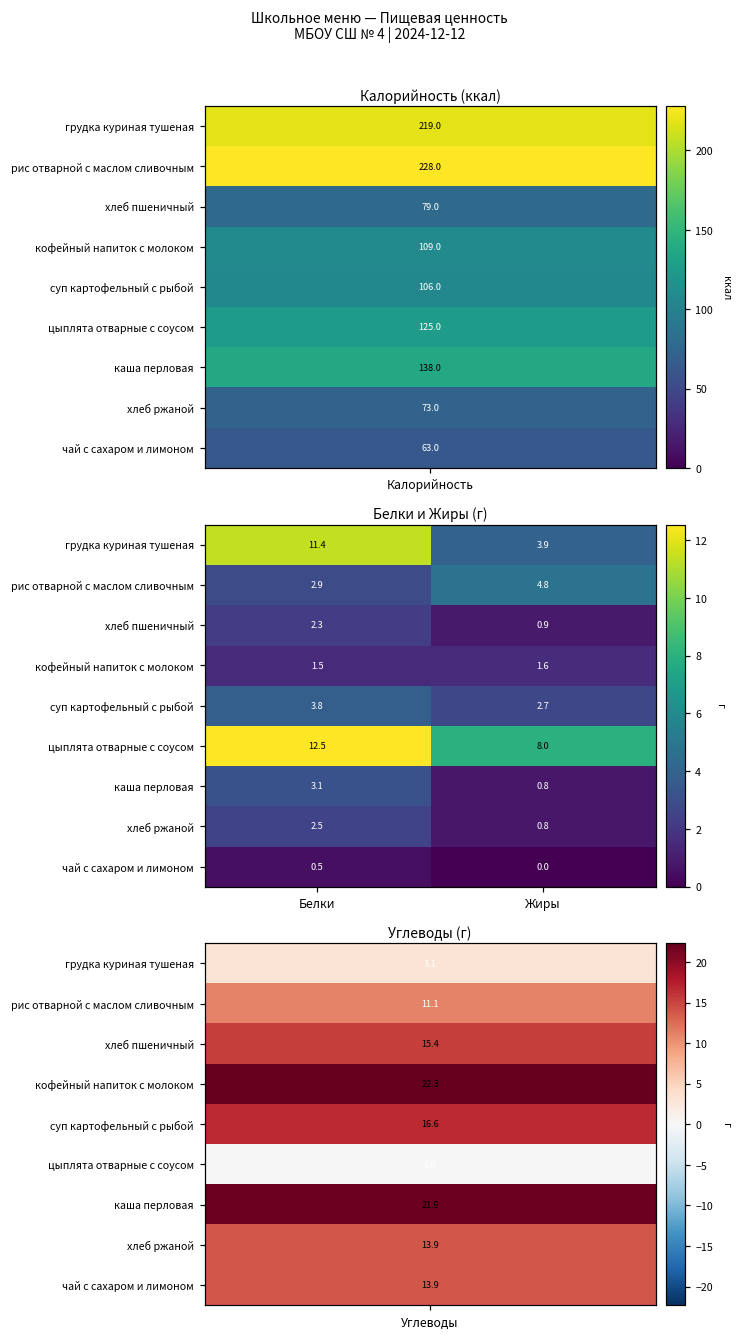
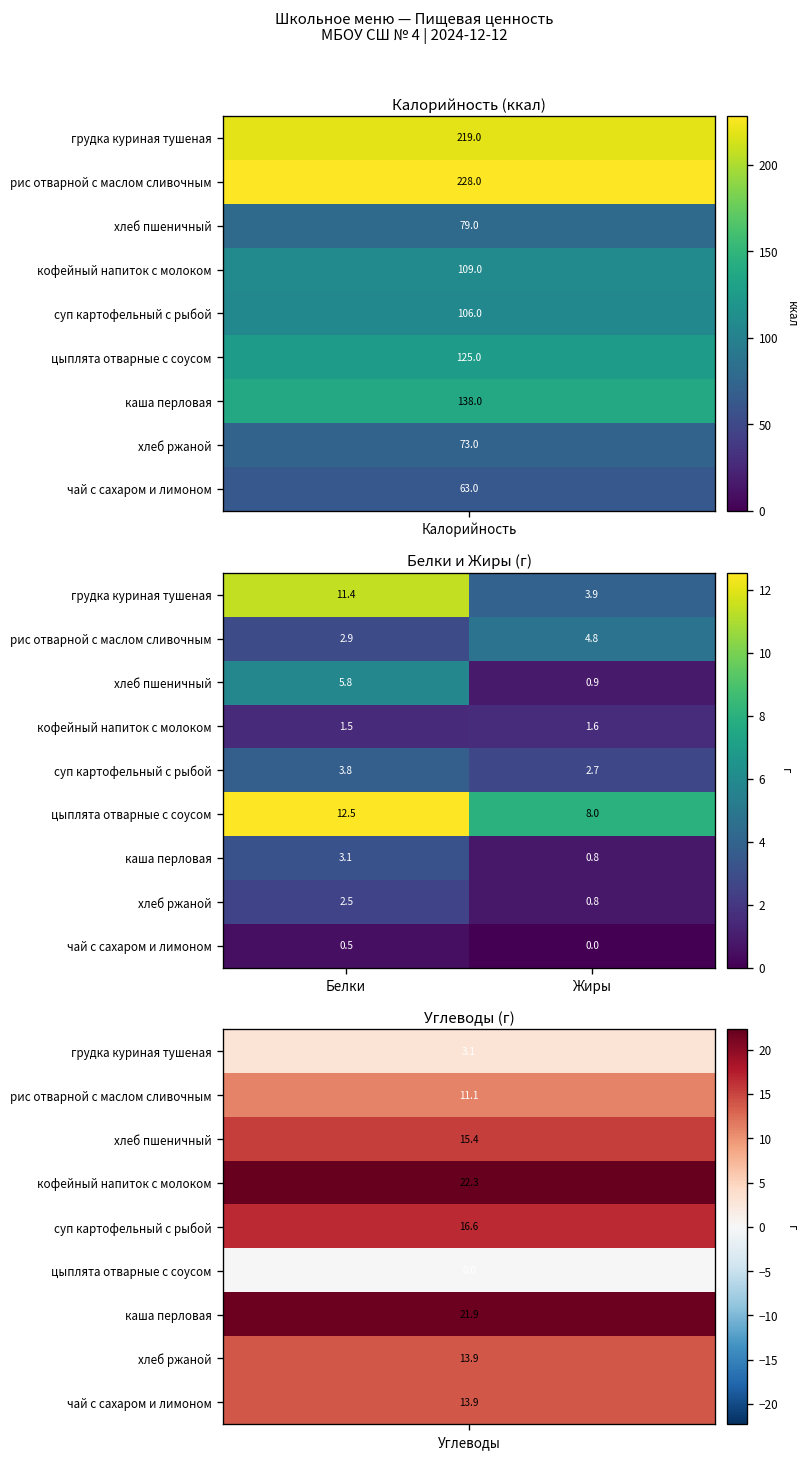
Белки и Жиры (г), хлеб пшеничный, Белки: 2.3 -> 5.8
